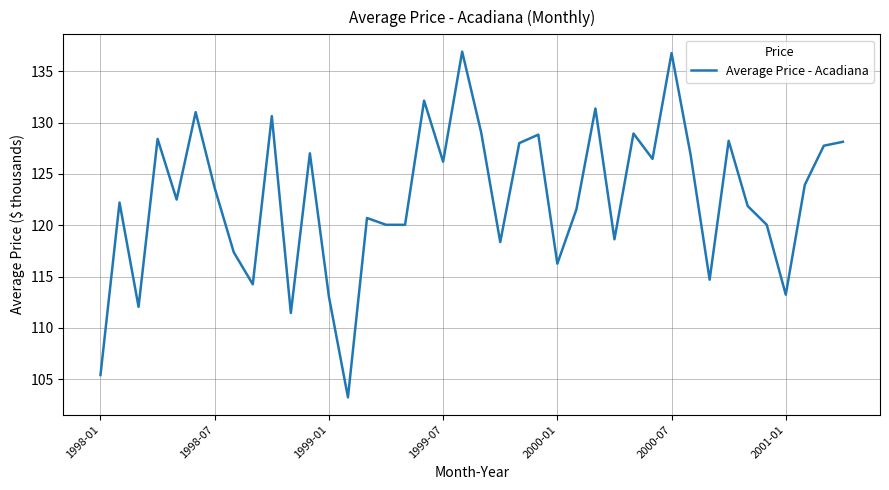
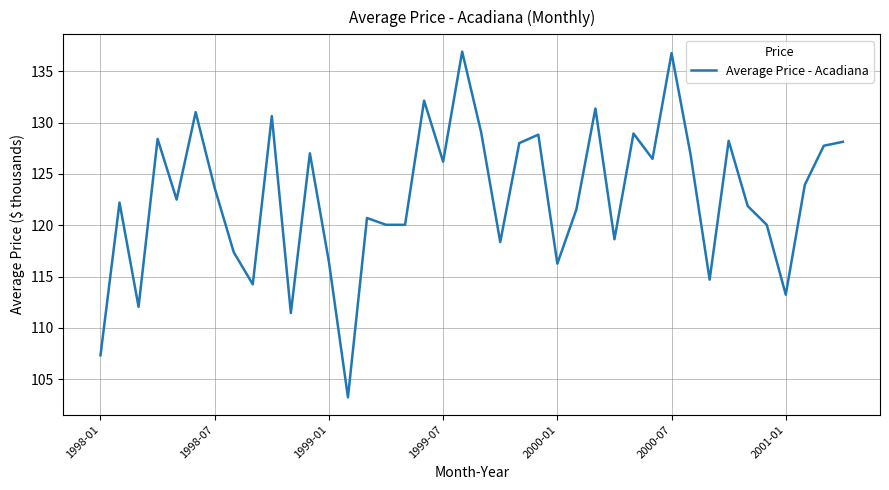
1998-01: 105.4 -> 107.3
1999-01: 113.0 -> 116.4
